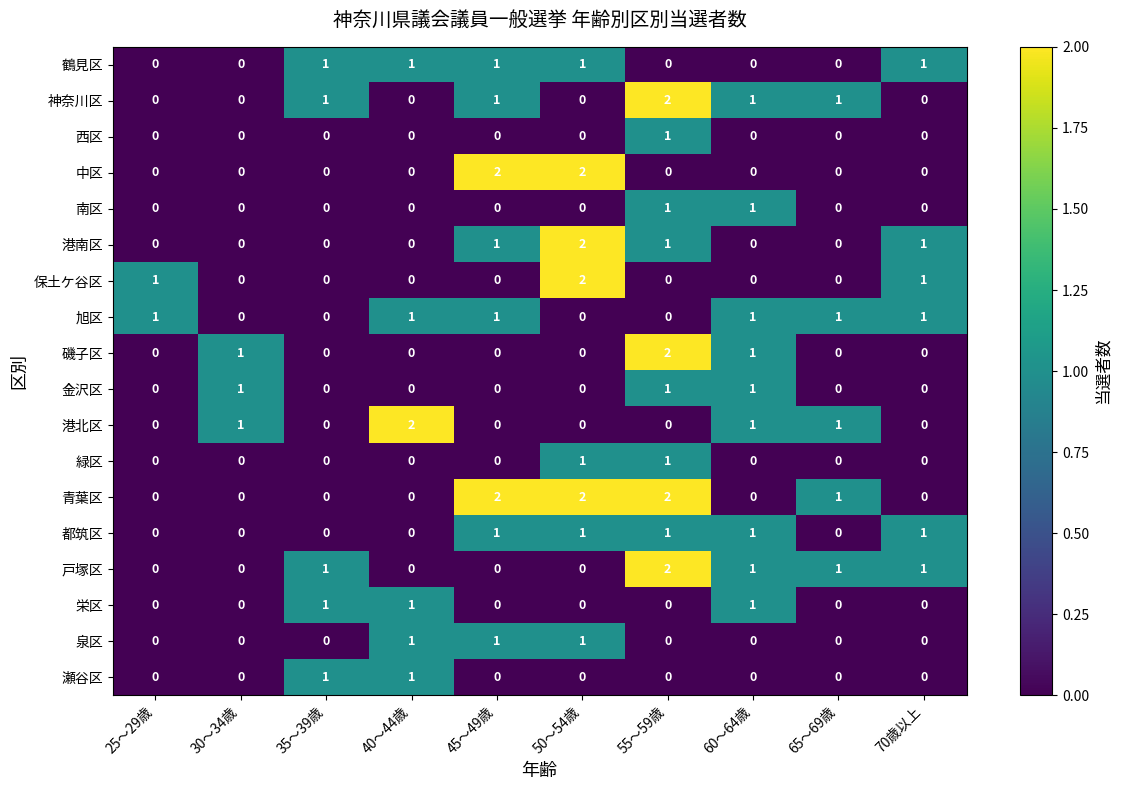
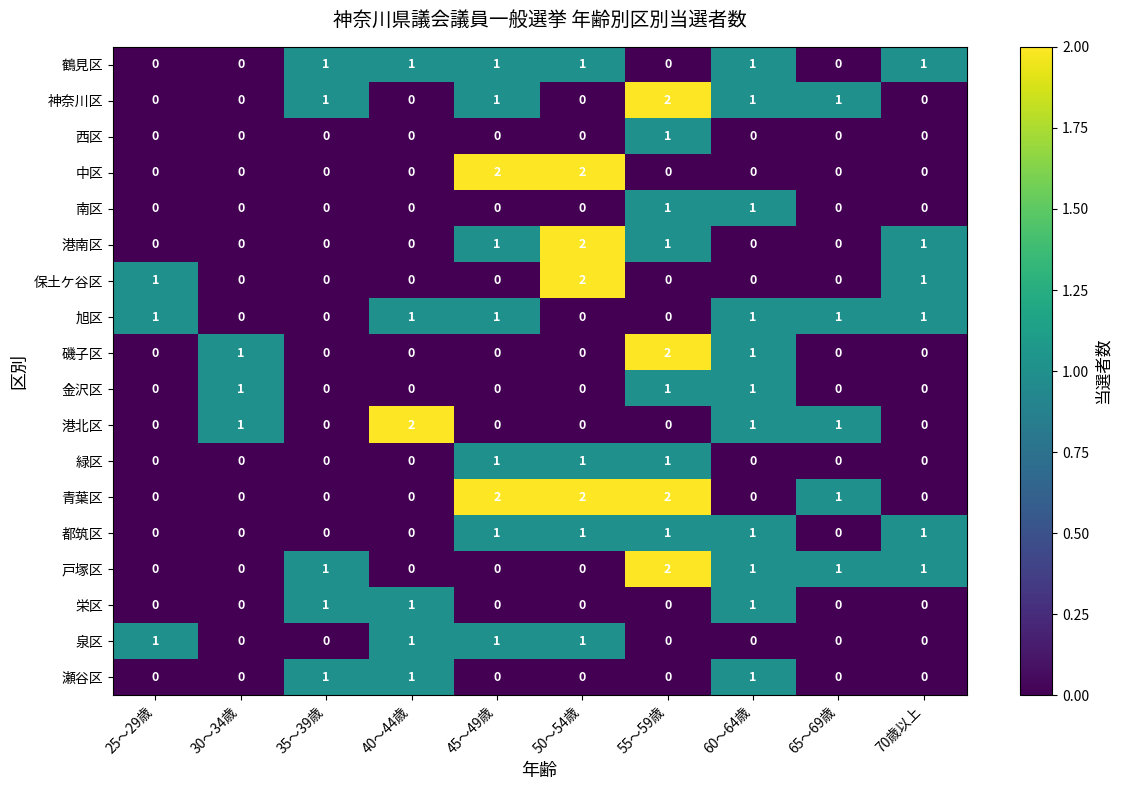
鶴見区, 60～64歳: 0 -> 1
緑区, 45～49歳: 0 -> 1
泉区, 25～29歳: 0 -> 1
瀬谷区, 60～64歳: 0 -> 1
